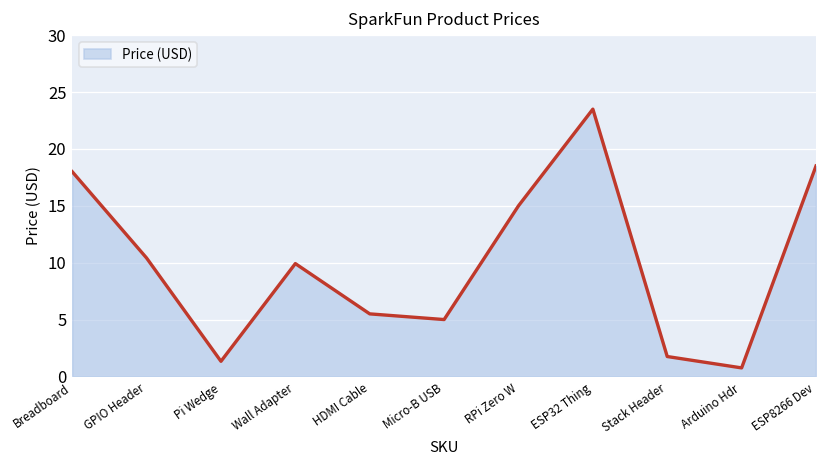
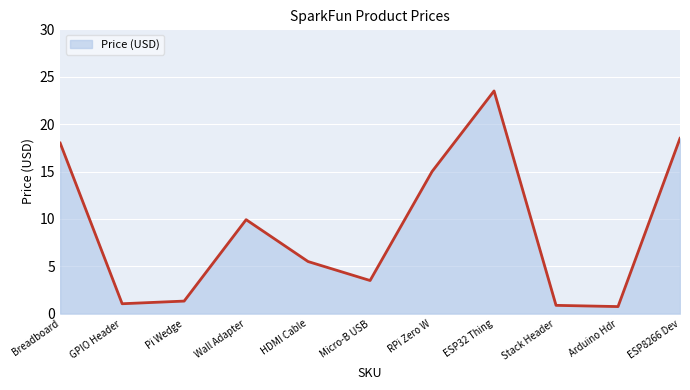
GPIO Header: 10 -> 1
Micro-B USB: 5 -> 4
Stack Header: 2 -> 1
